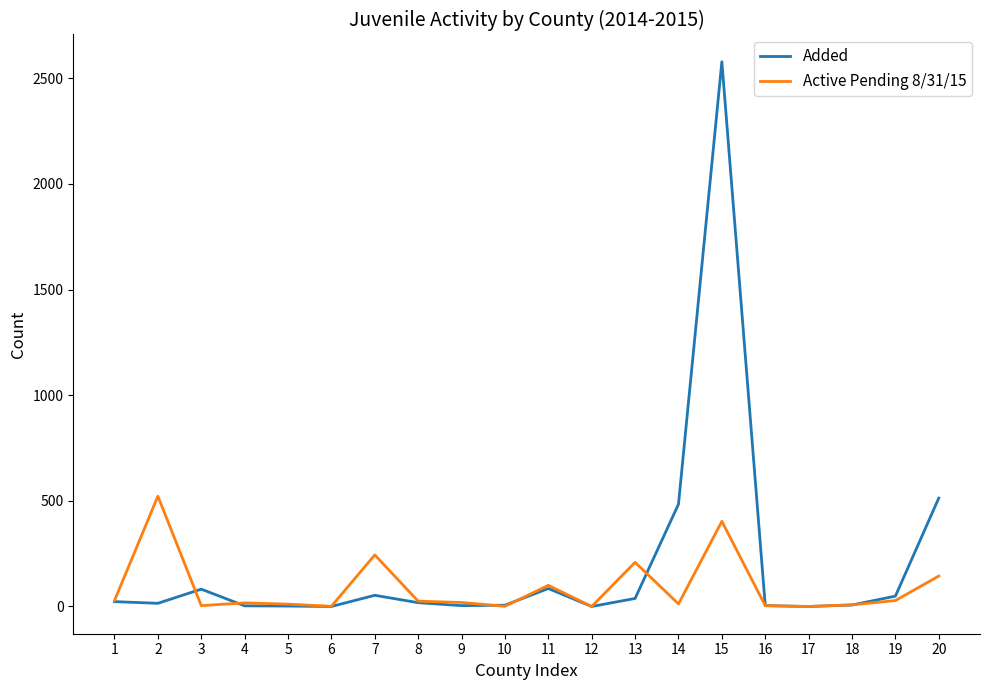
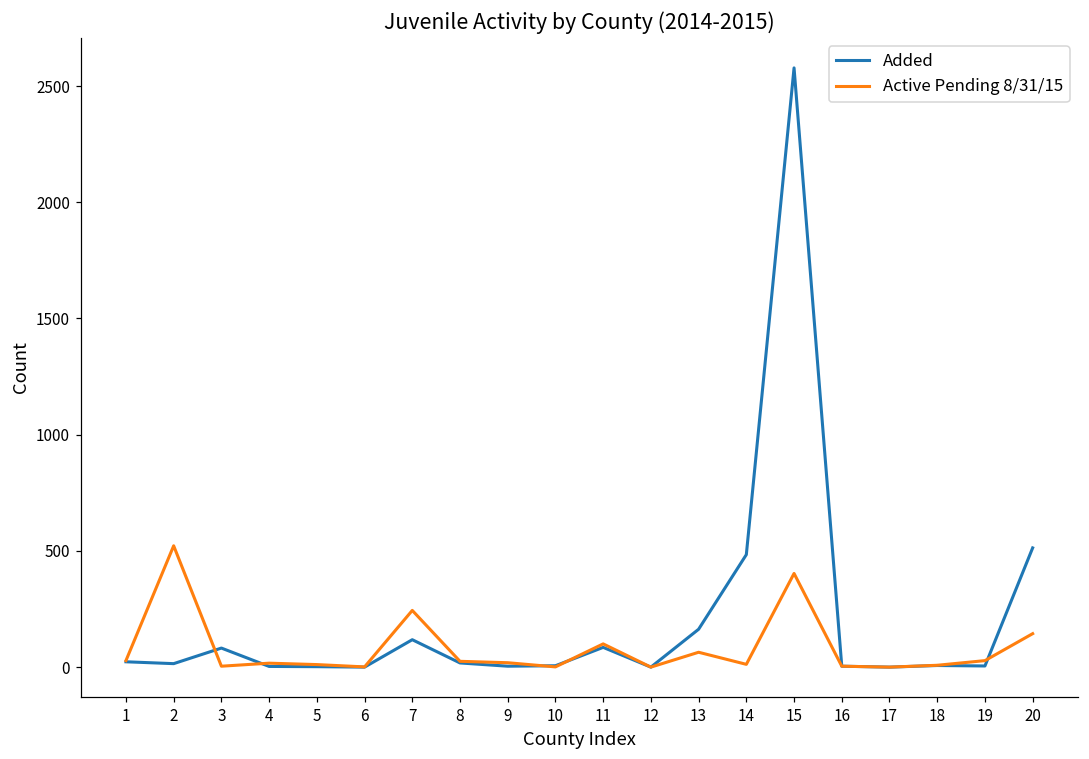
Added, 7: 50 -> 120
Added, 13: 40 -> 160
Active Pending 8/31/15, 13: 210 -> 60
Added, 19: 50 -> 10
